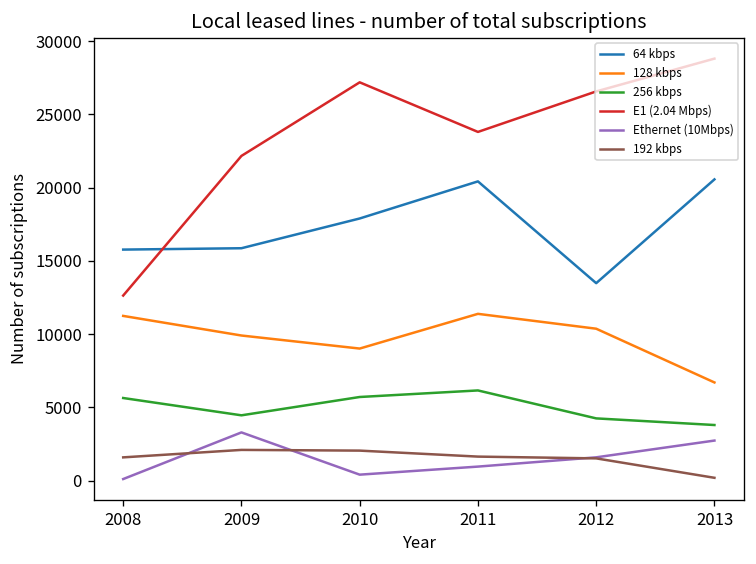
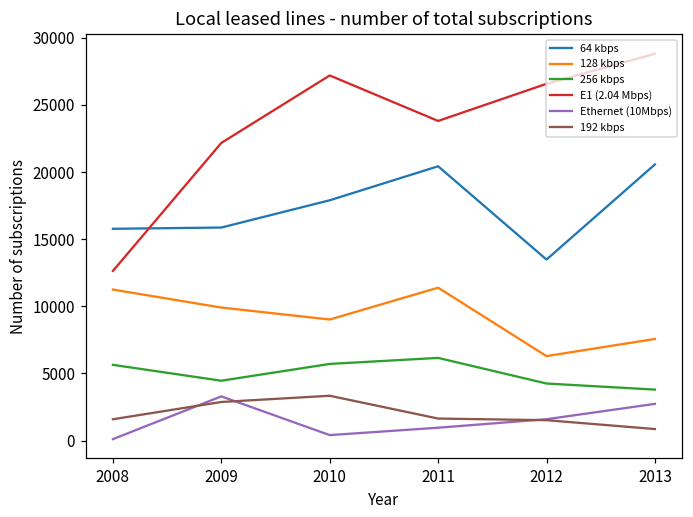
192 kbps, 2009: 2100 -> 2900
192 kbps, 2010: 2100 -> 3300
128 kbps, 2012: 10400 -> 6300
128 kbps, 2013: 6700 -> 7600
192 kbps, 2013: 200 -> 900
